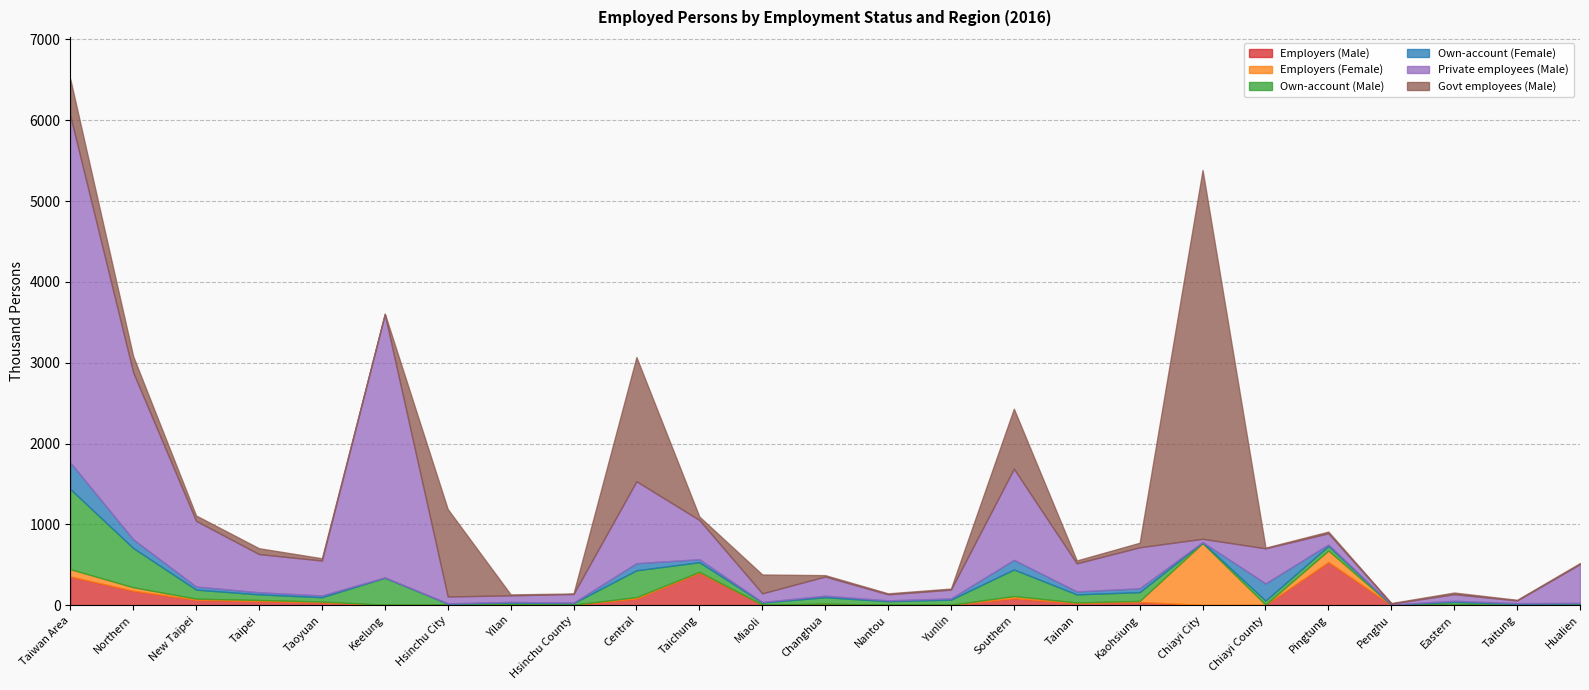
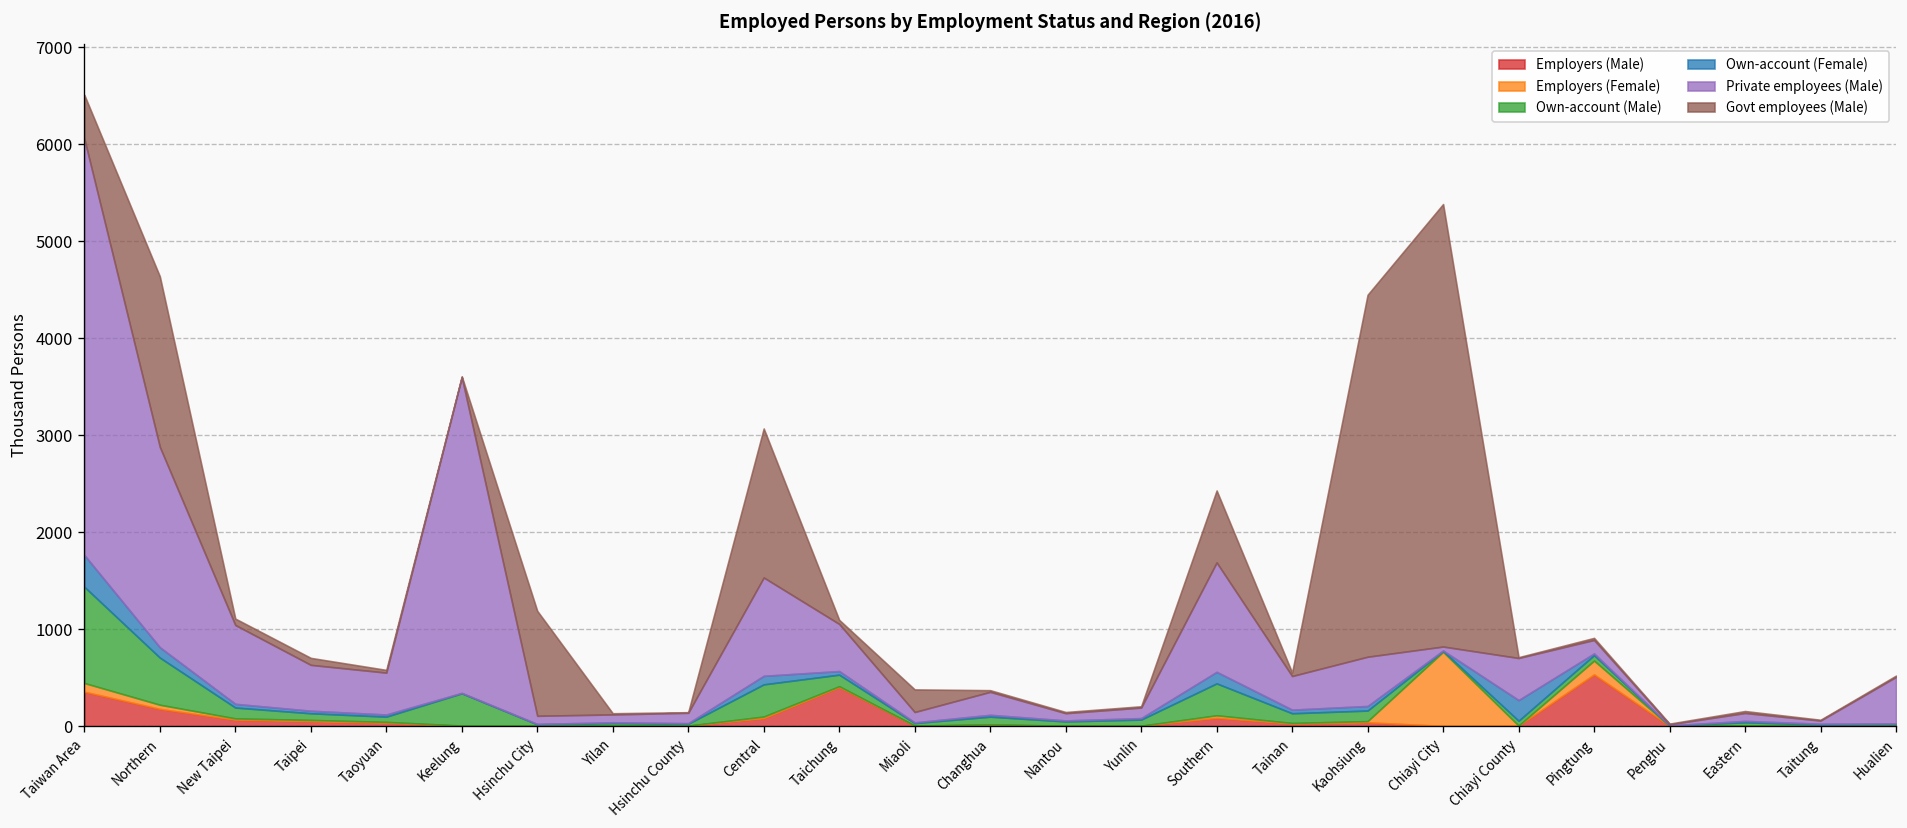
Govt employees (Male), Northern: 200 -> 1800
Govt employees (Male), Kaohsiung: 100 -> 3700
